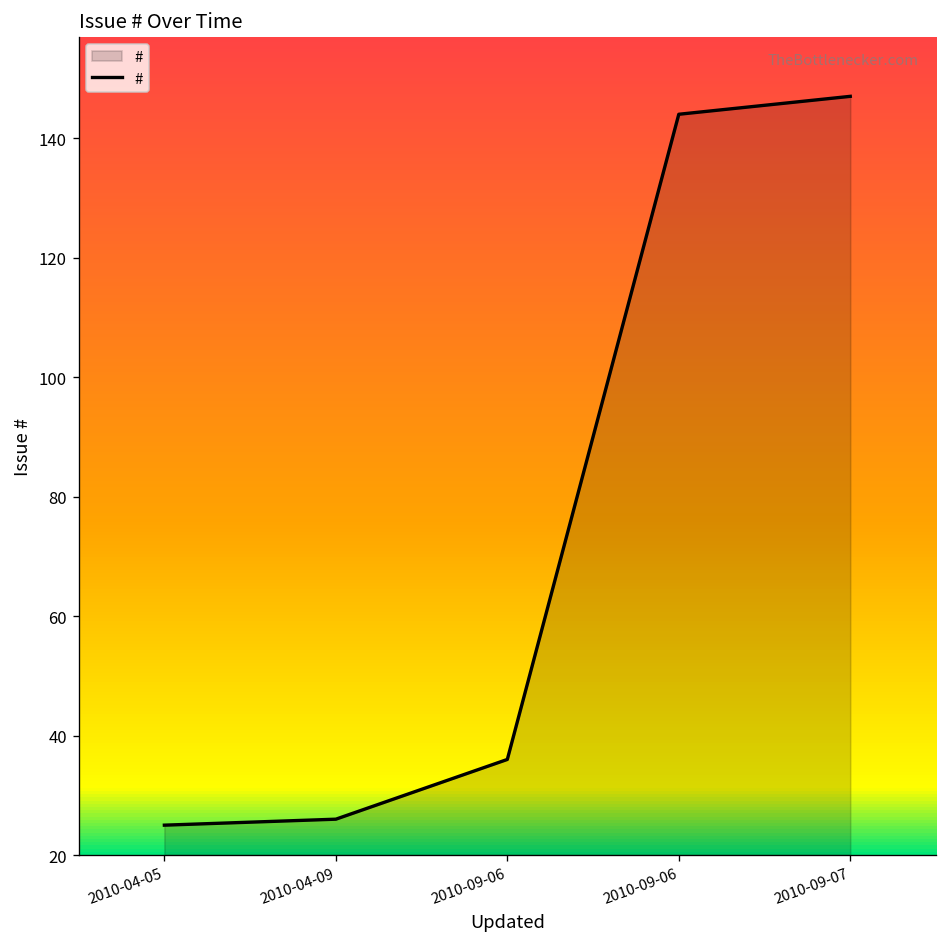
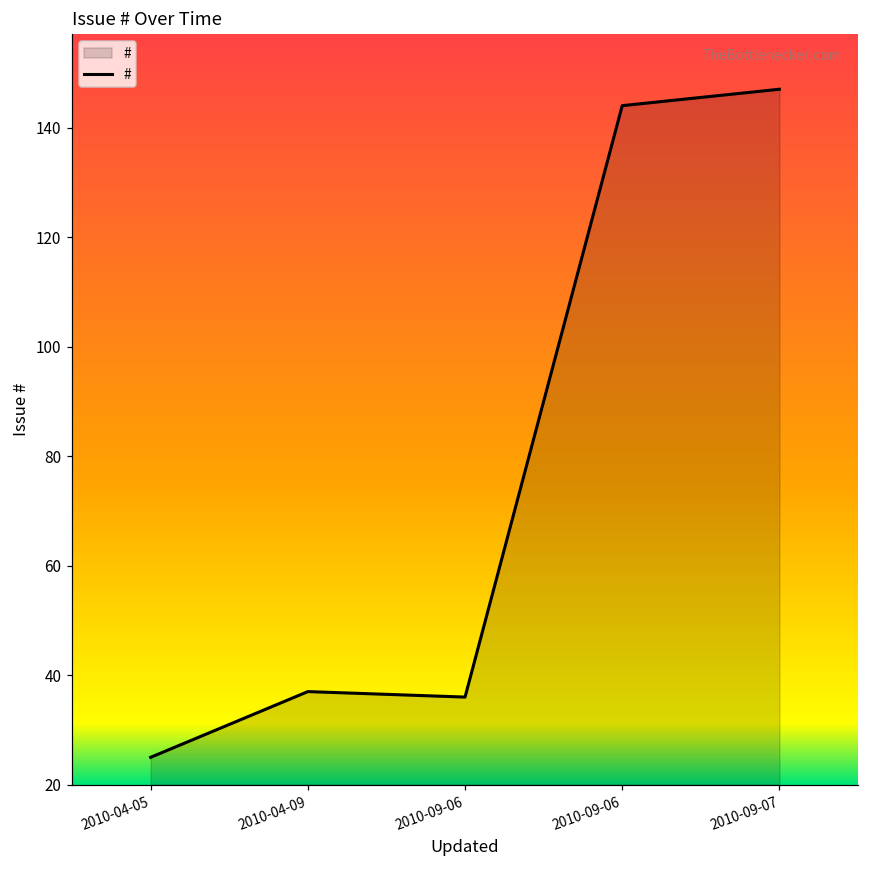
2010-04-09: 26 -> 37
